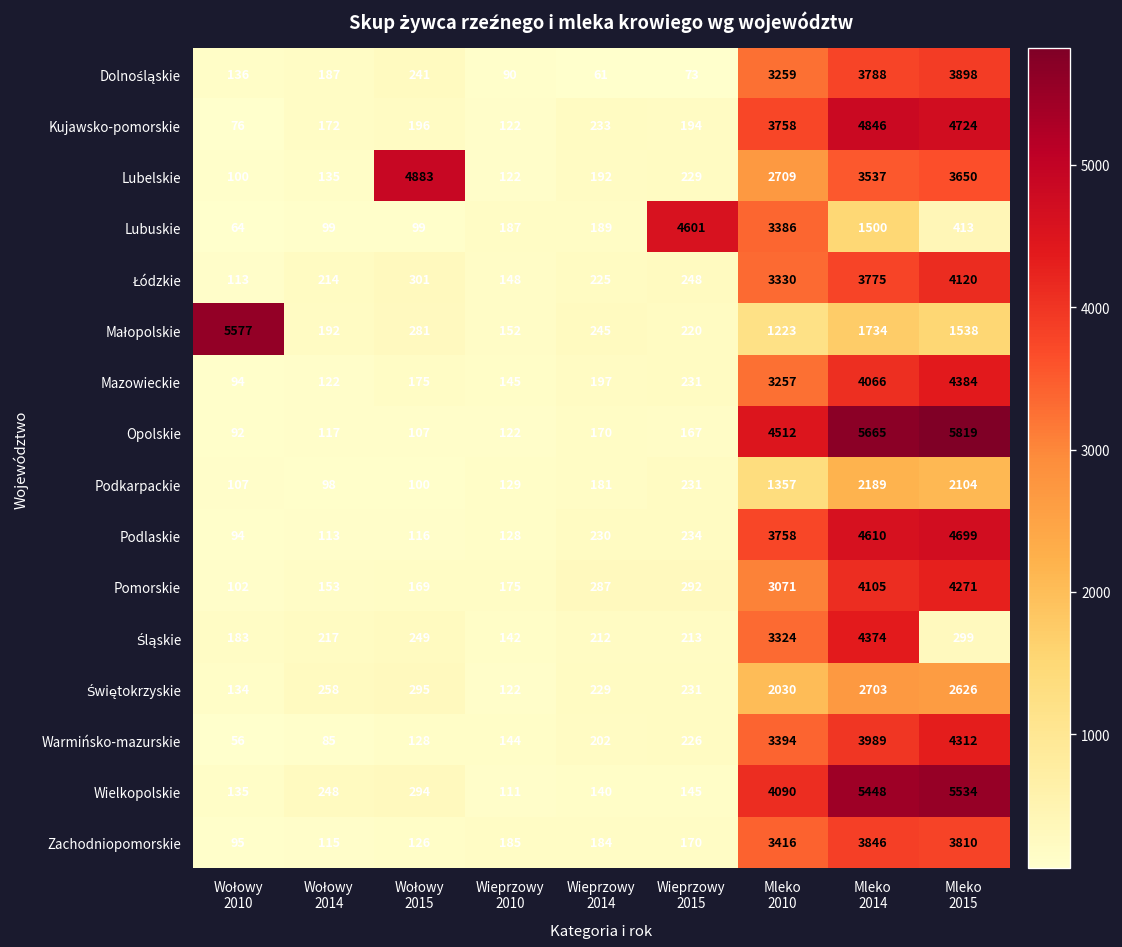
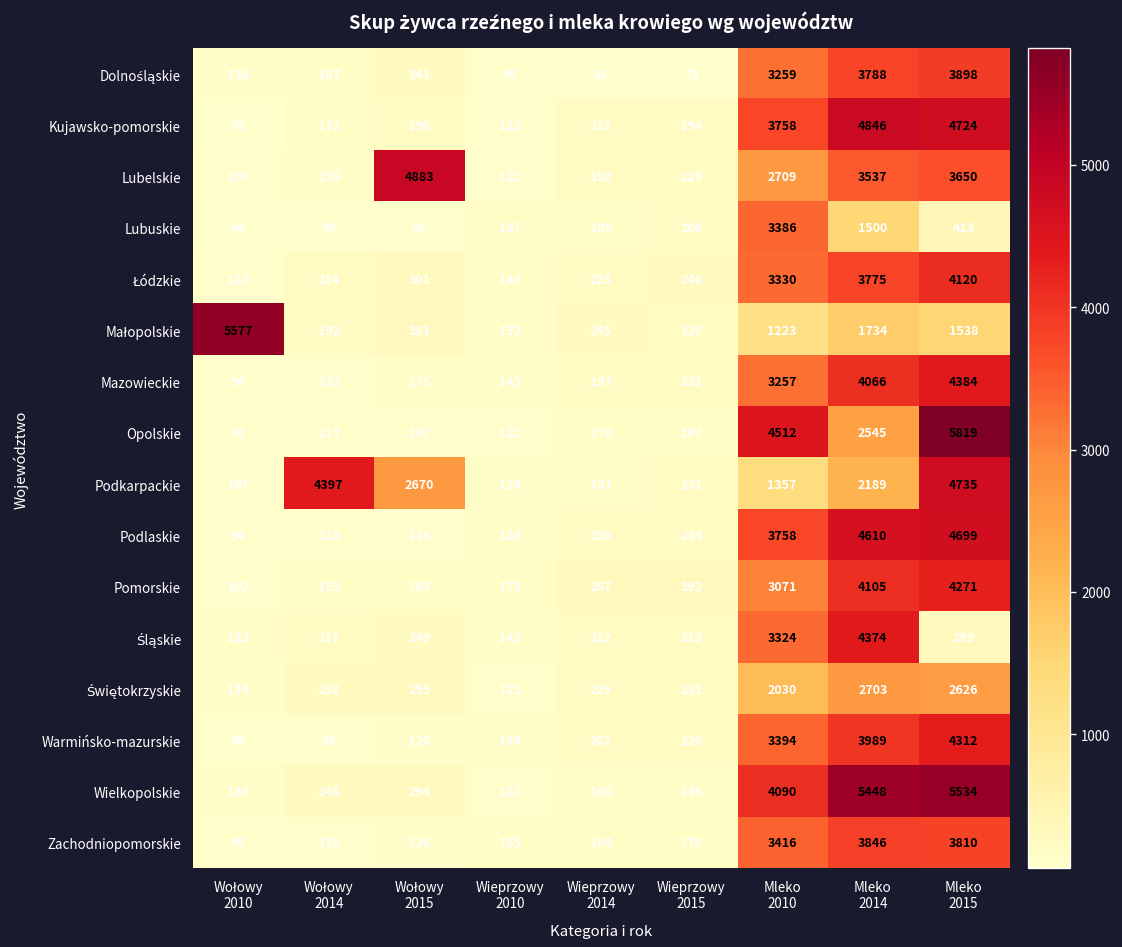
Lubuskie, Wieprzowy 2015: 4601 -> 206
Opolskie, Mleko 2014: 5665 -> 2545
Podkarpackie, Wołowy 2014: 98 -> 4397
Podkarpackie, Wołowy 2015: 100 -> 2670
Podkarpackie, Mleko 2015: 2104 -> 4735
